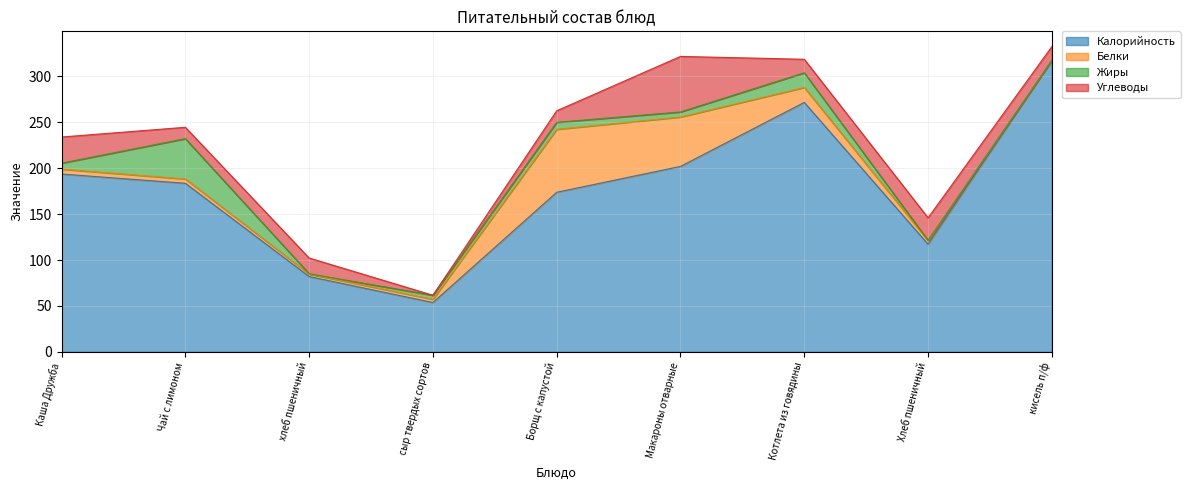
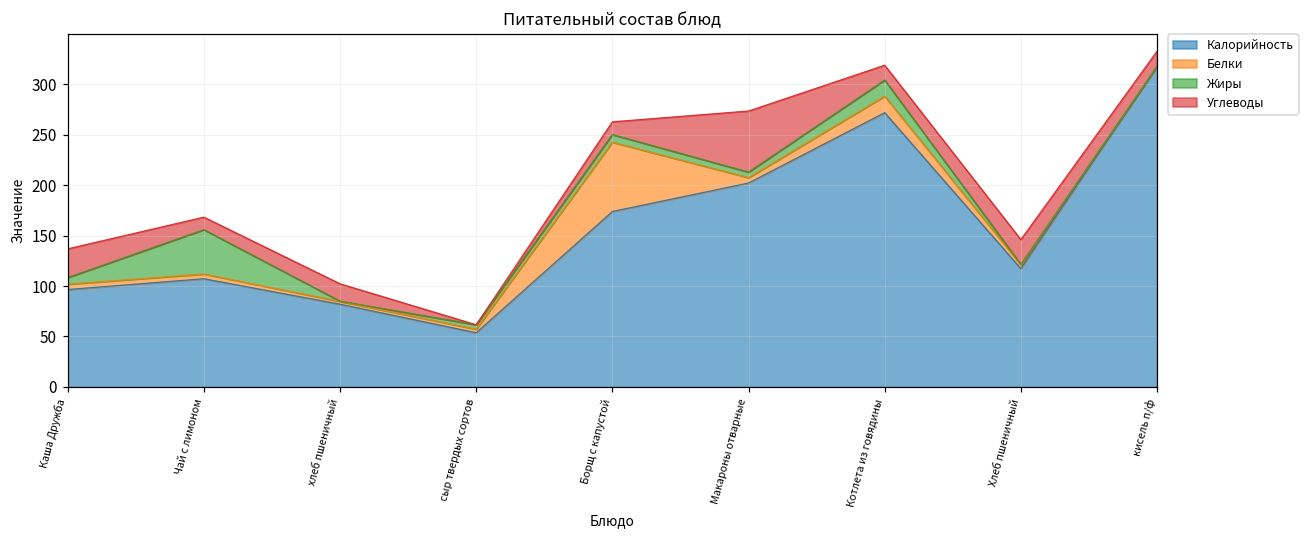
Калорийность, Каша Дружба: 190 -> 100
Калорийность, Чай с лимоном: 180 -> 110
Белки, Макароны отварные: 50 -> 10
